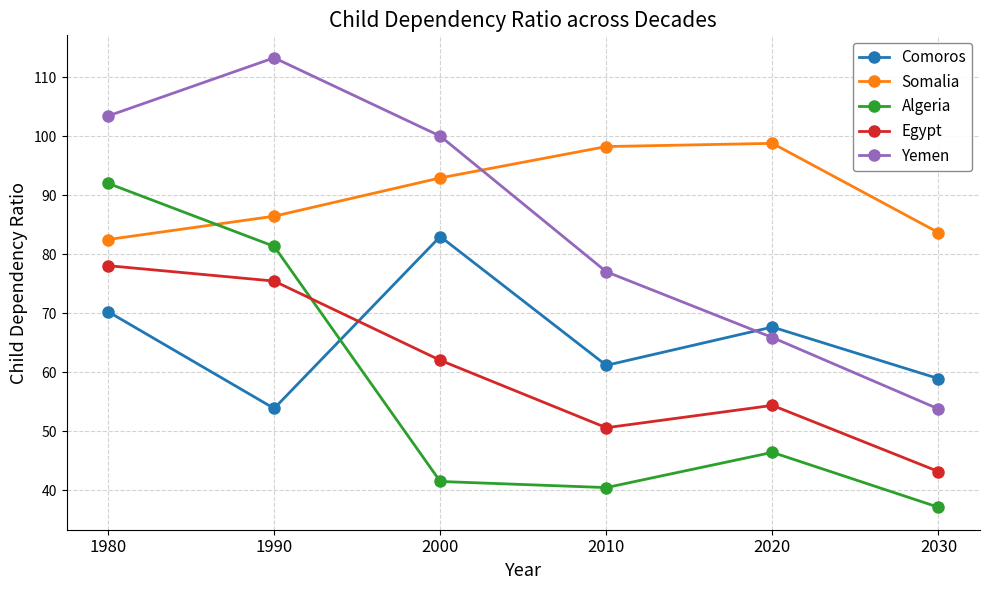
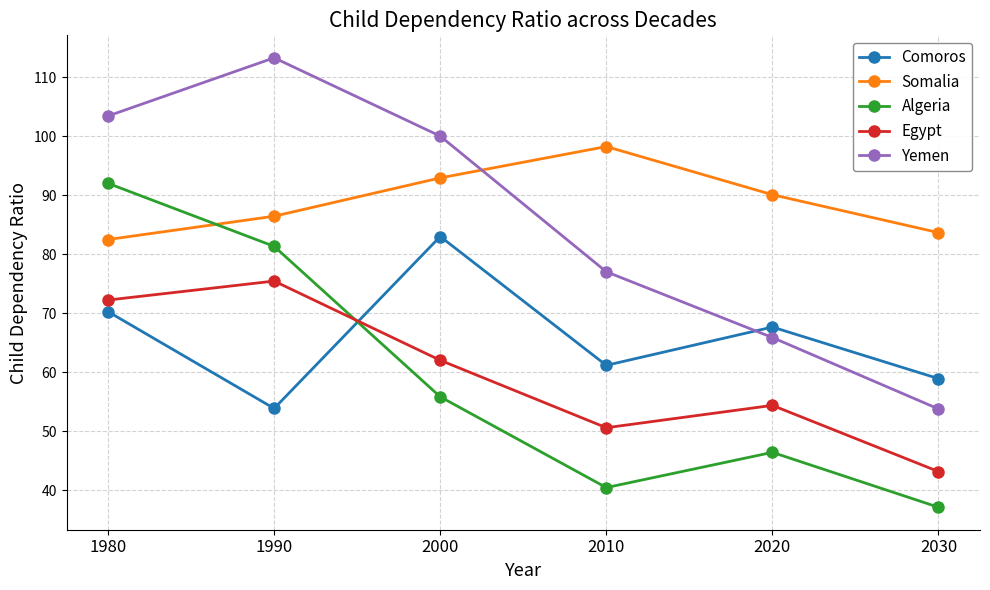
Egypt, 1980: 78 -> 72
Algeria, 2000: 41 -> 56
Somalia, 2020: 99 -> 90
